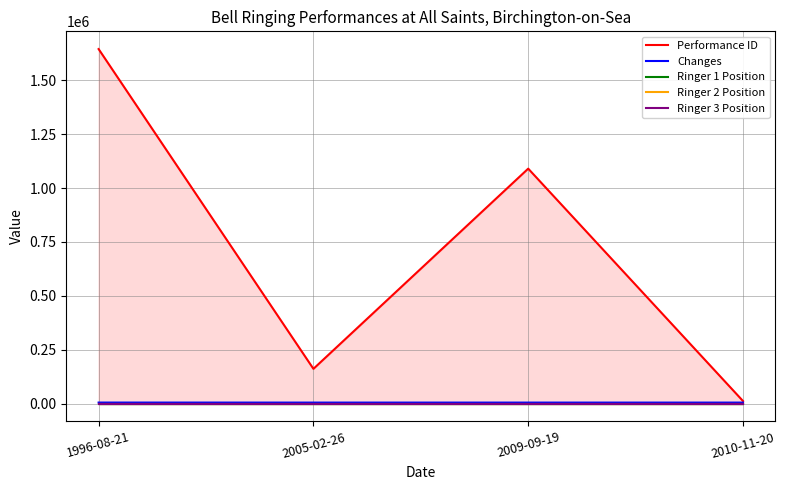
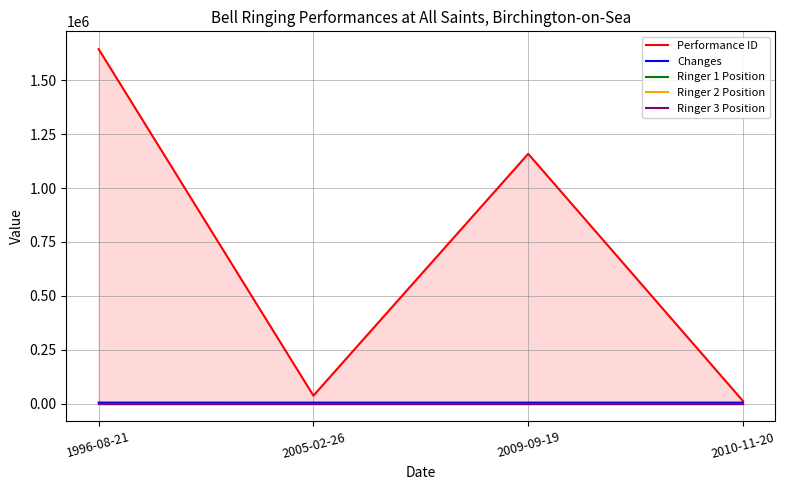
Performance ID, 2005-02-26: 160000 -> 40000
Performance ID, 2009-09-19: 1090000 -> 1160000
